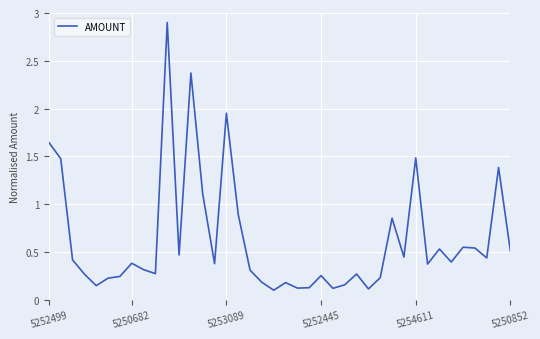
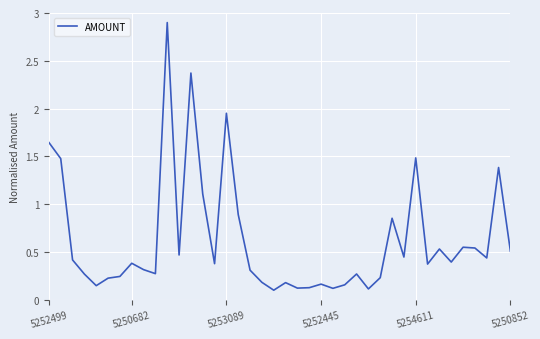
5252445: 0.3 -> 0.2
